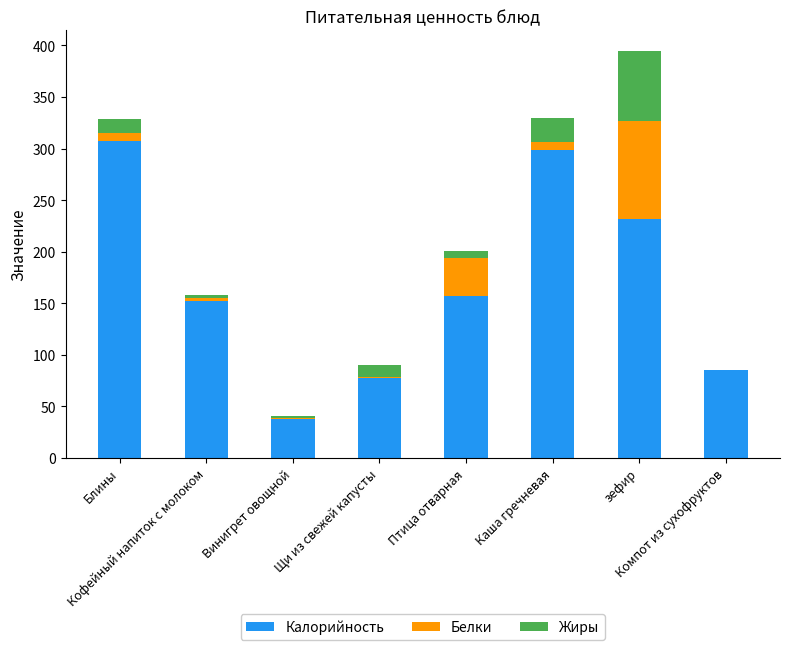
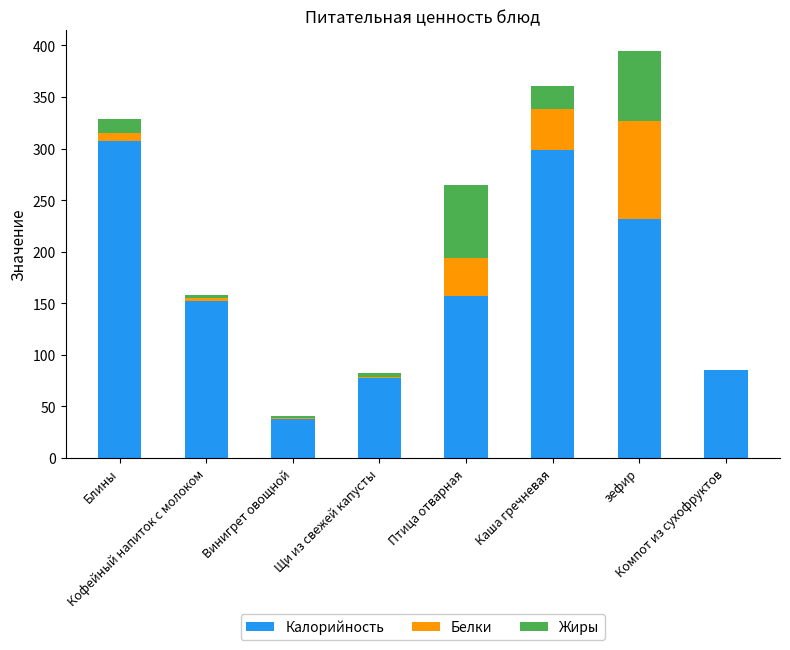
Жиры, Щи из свежей капусты: 12 -> 4
Жиры, Птица отварная: 7 -> 70
Белки, Каша гречневая: 8 -> 39
